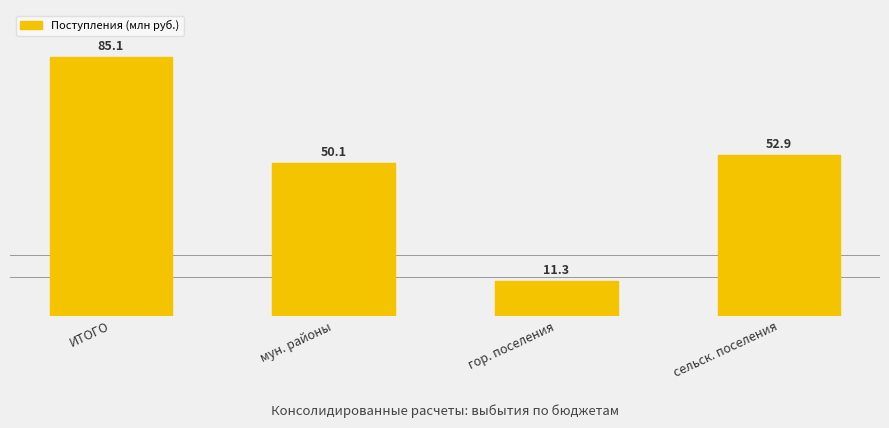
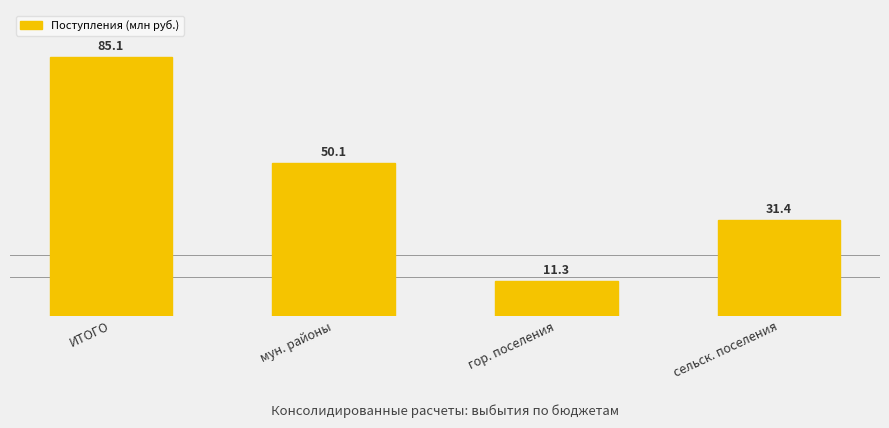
сельск. поселения: 52.9 -> 31.4
